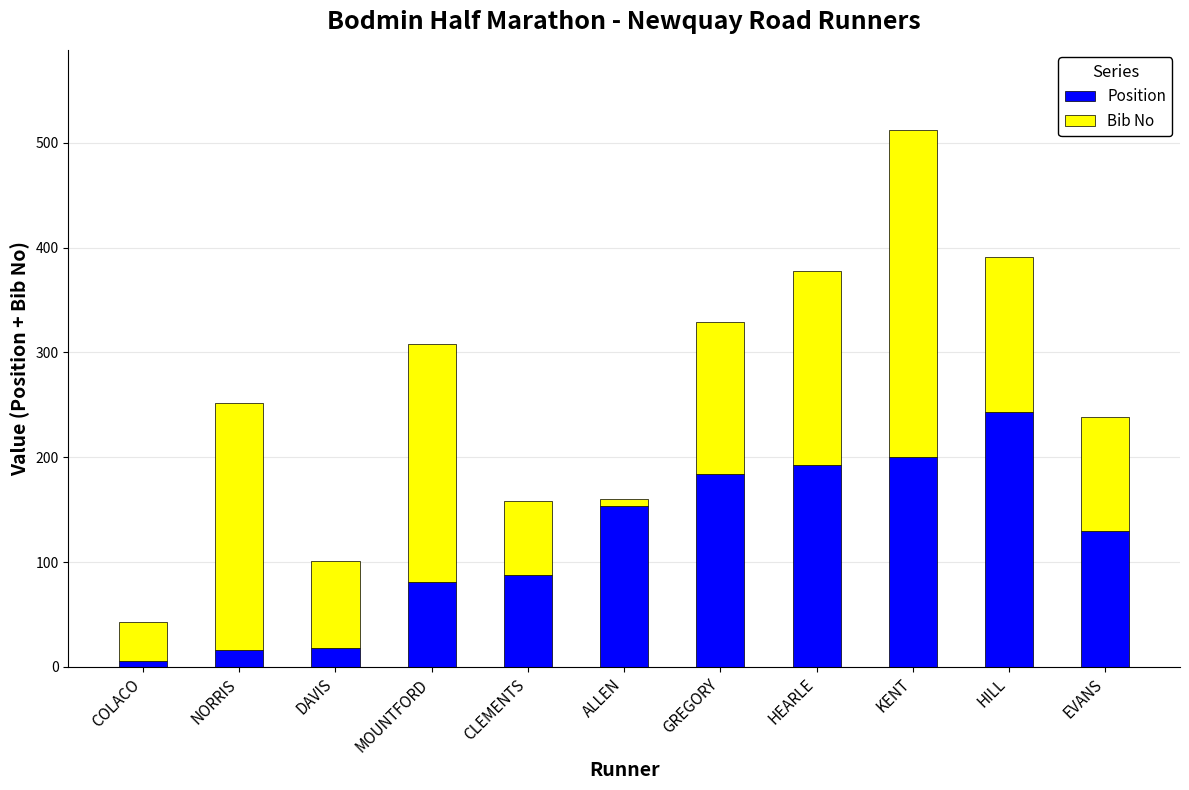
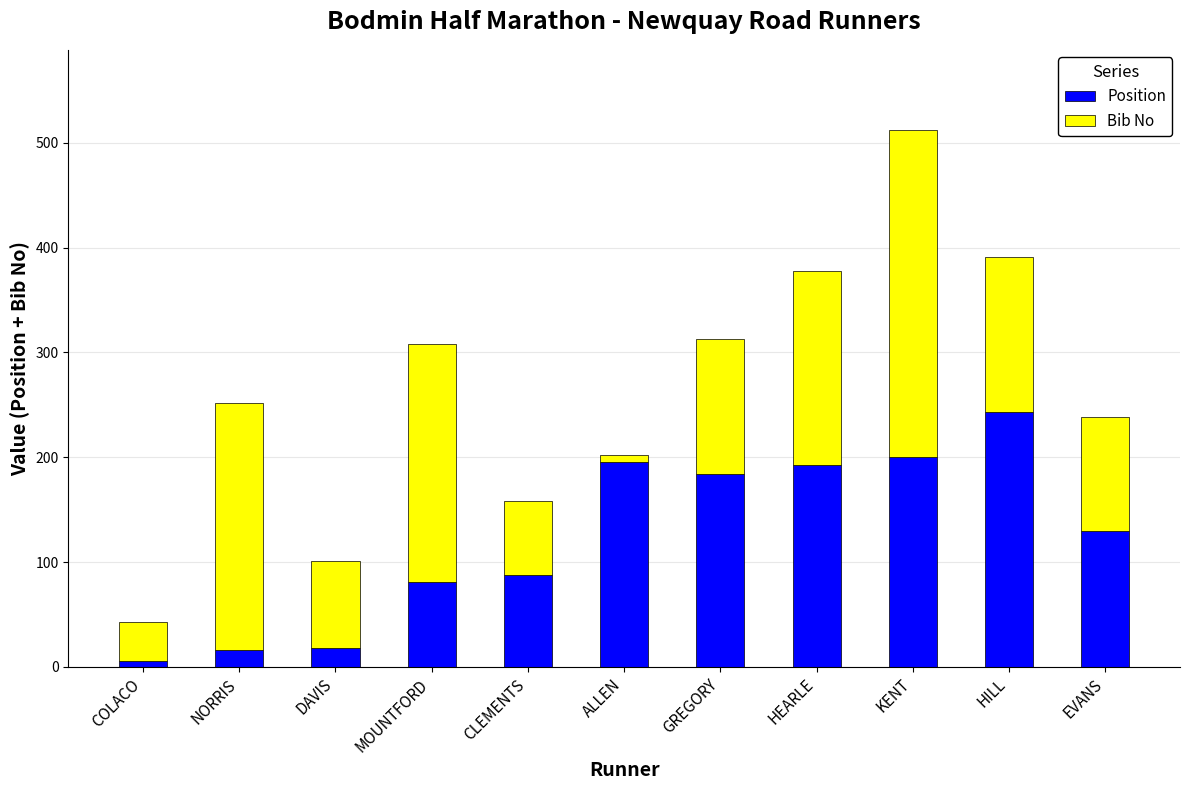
Position, ALLEN: 153 -> 195
Bib No, GREGORY: 145 -> 129
